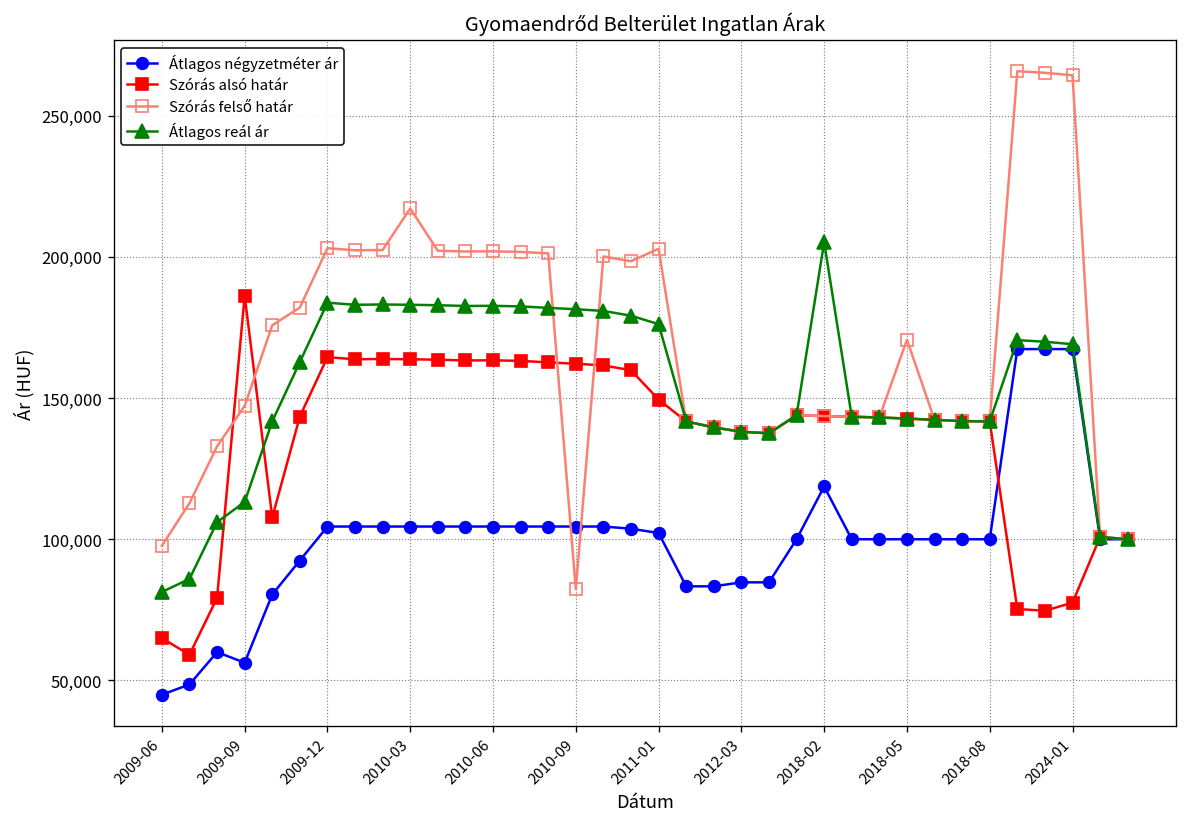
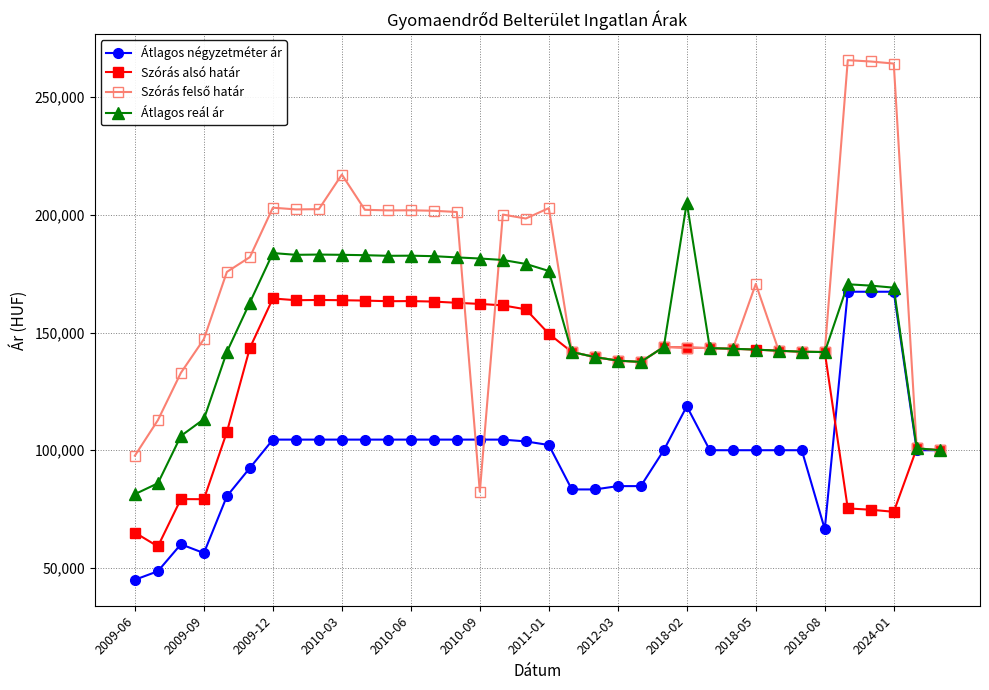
Szórás alsó határ, 2009-09: 186,000 -> 79,000
Átlagos négyzetméter ár, 2018-08: 100,000 -> 66,000
Szórás alsó határ, 2024-01: 78,000 -> 74,000
